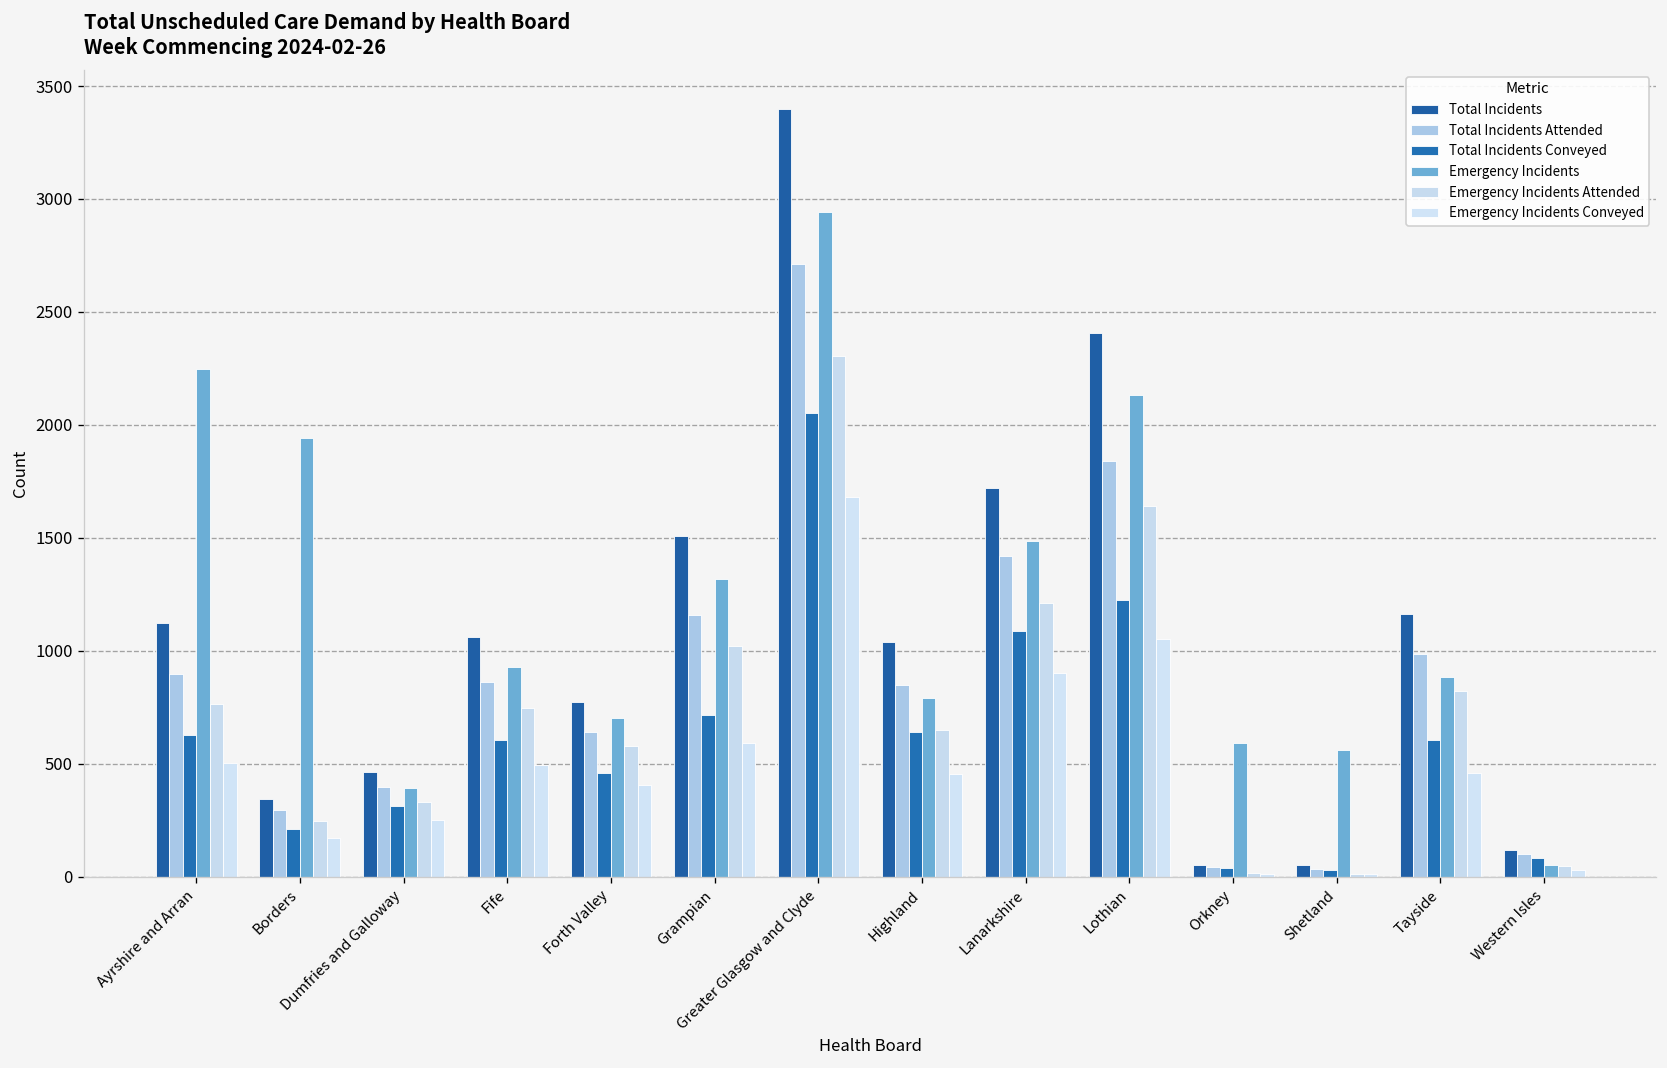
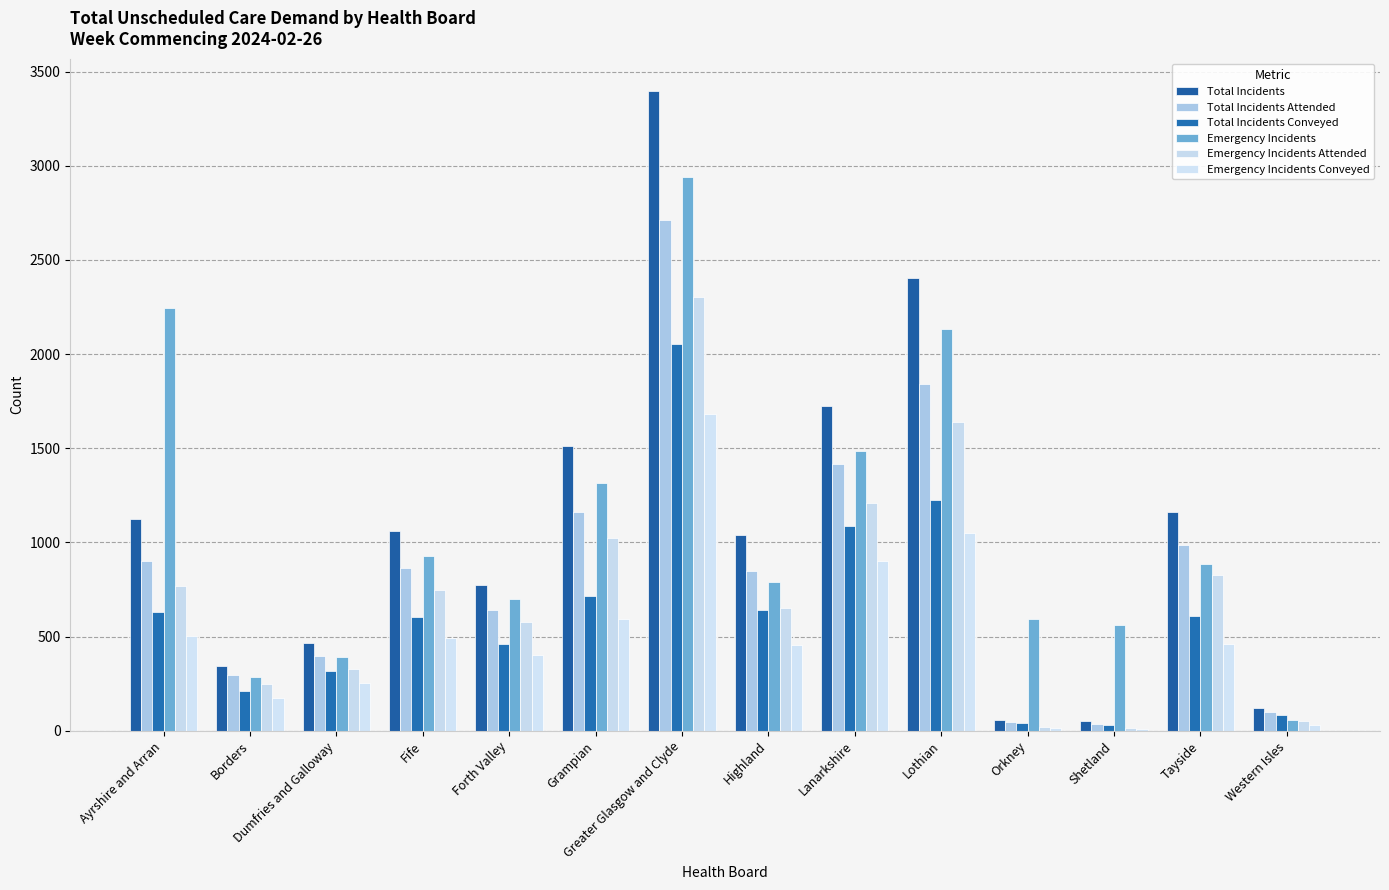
Emergency Incidents, Borders: 1940 -> 290
